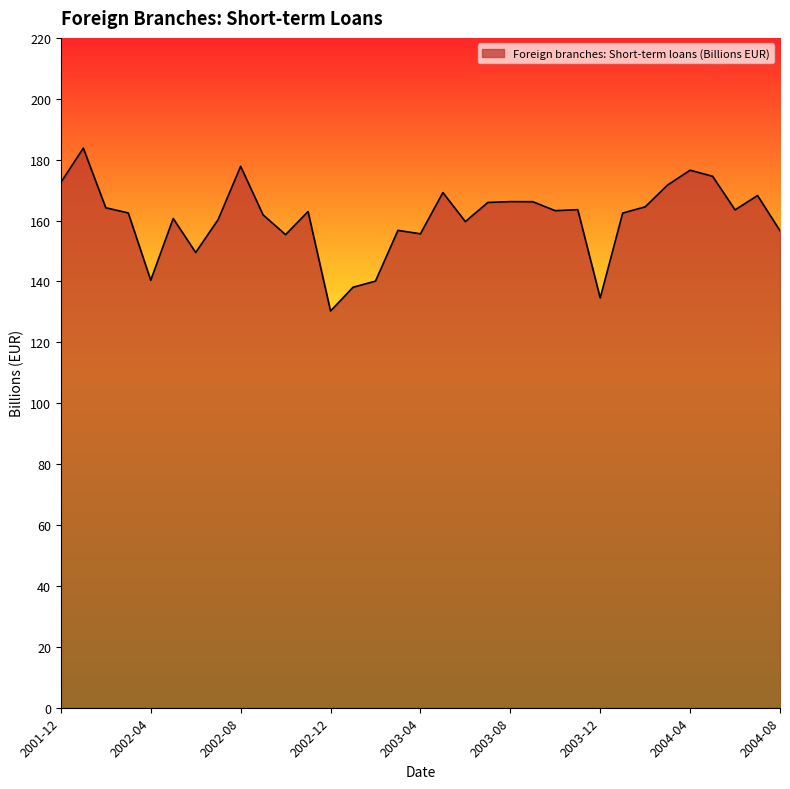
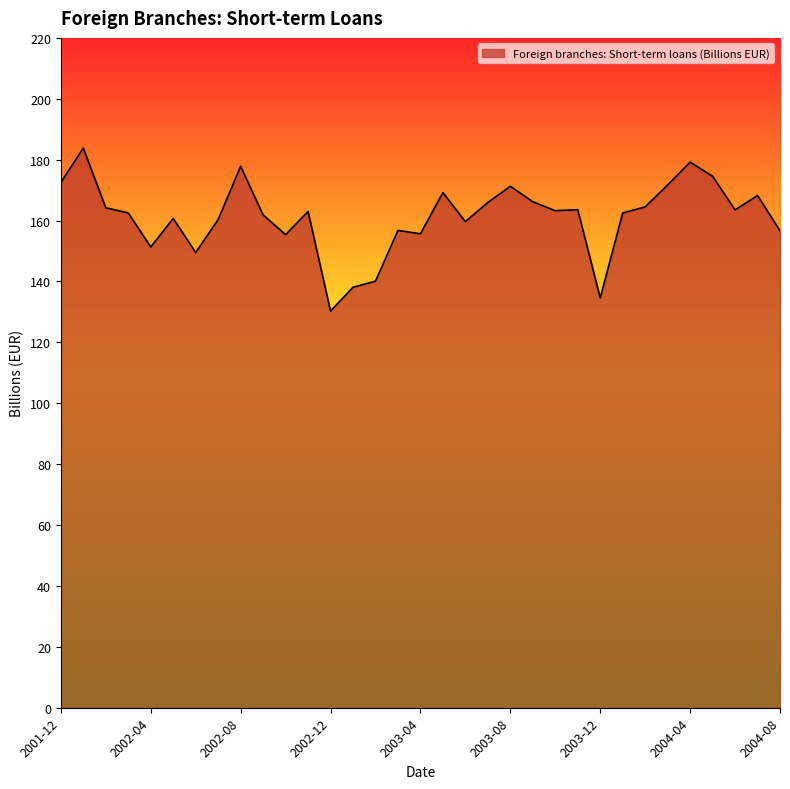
2002-04: 140 -> 151
2003-08: 166 -> 171
2004-04: 177 -> 179
